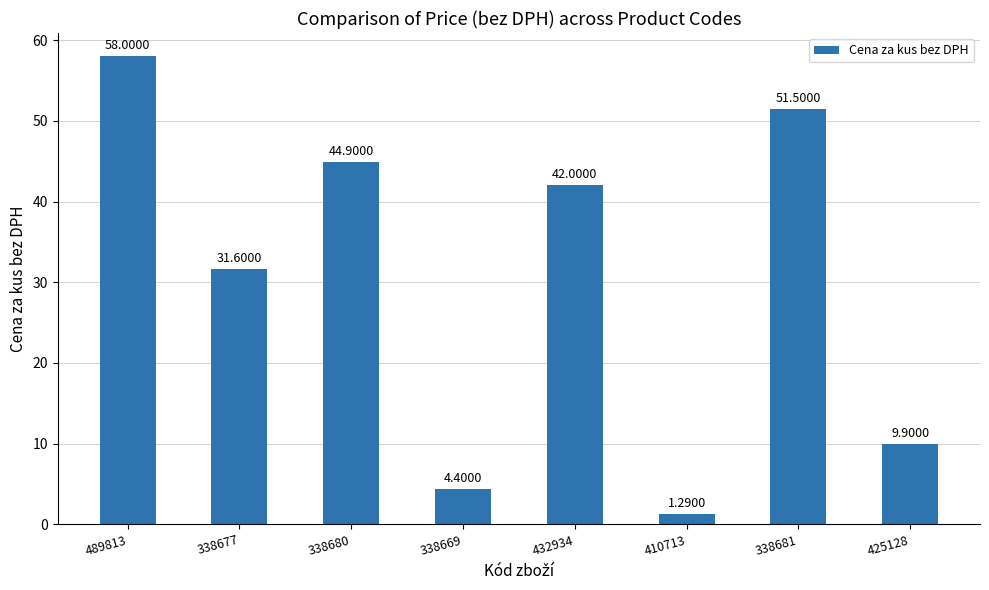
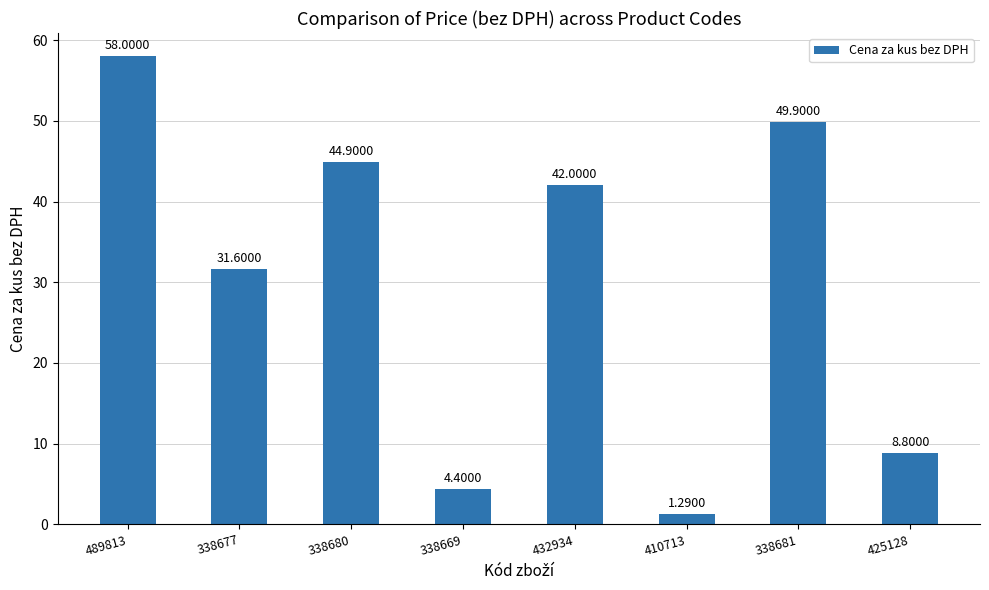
338681: 51.5000 -> 49.9000
425128: 9.9000 -> 8.8000
